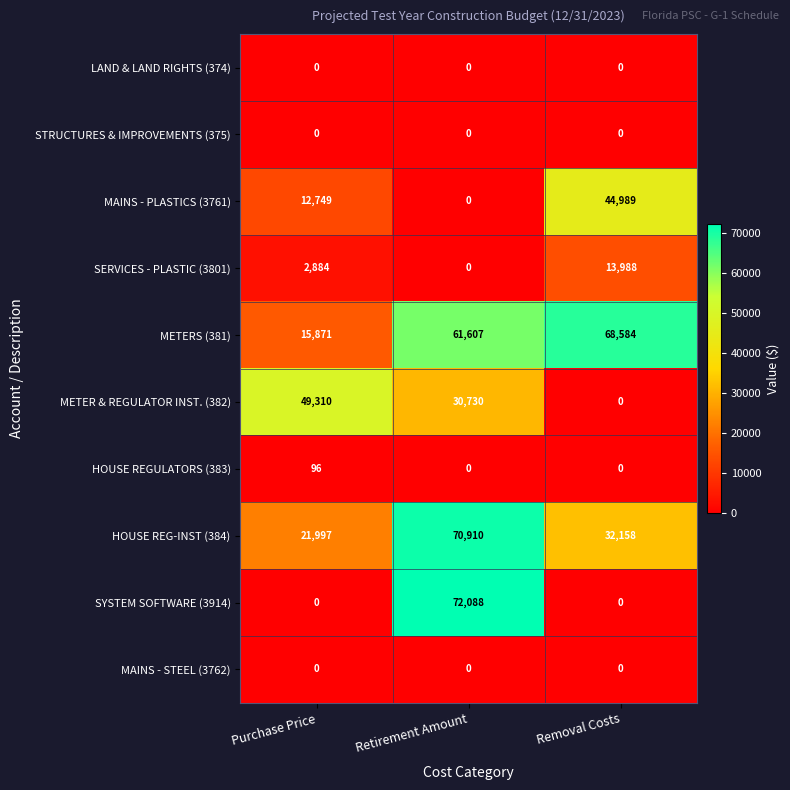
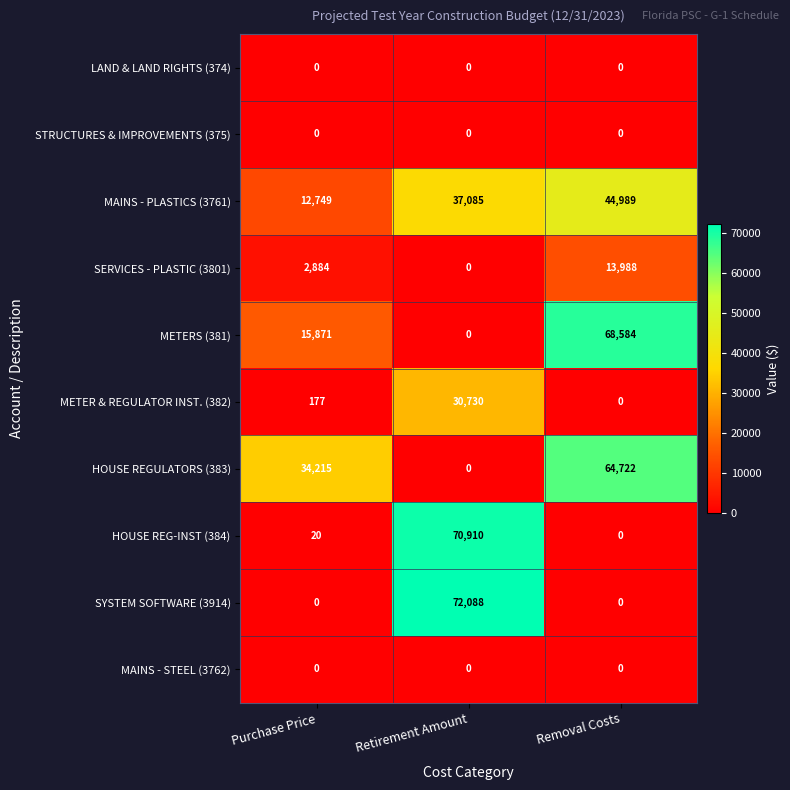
MAINS - PLASTICS (3761), Retirement Amount: 0 -> 37,085
METERS (381), Retirement Amount: 61,607 -> 0
METER & REGULATOR INST. (382), Purchase Price: 49,310 -> 177
HOUSE REGULATORS (383), Purchase Price: 96 -> 34,215
HOUSE REGULATORS (383), Removal Costs: 0 -> 64,722
HOUSE REG-INST (384), Purchase Price: 21,997 -> 20
HOUSE REG-INST (384), Removal Costs: 32,158 -> 0
